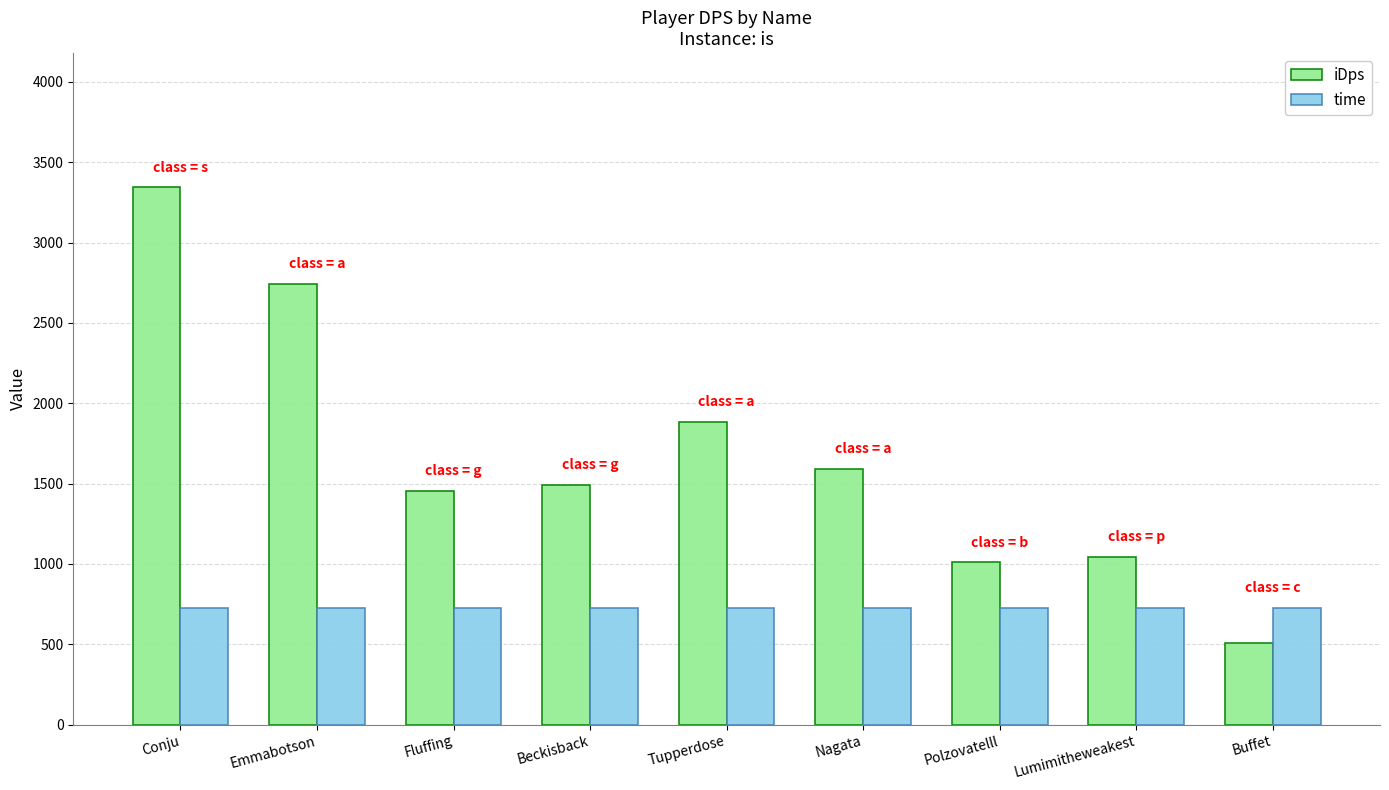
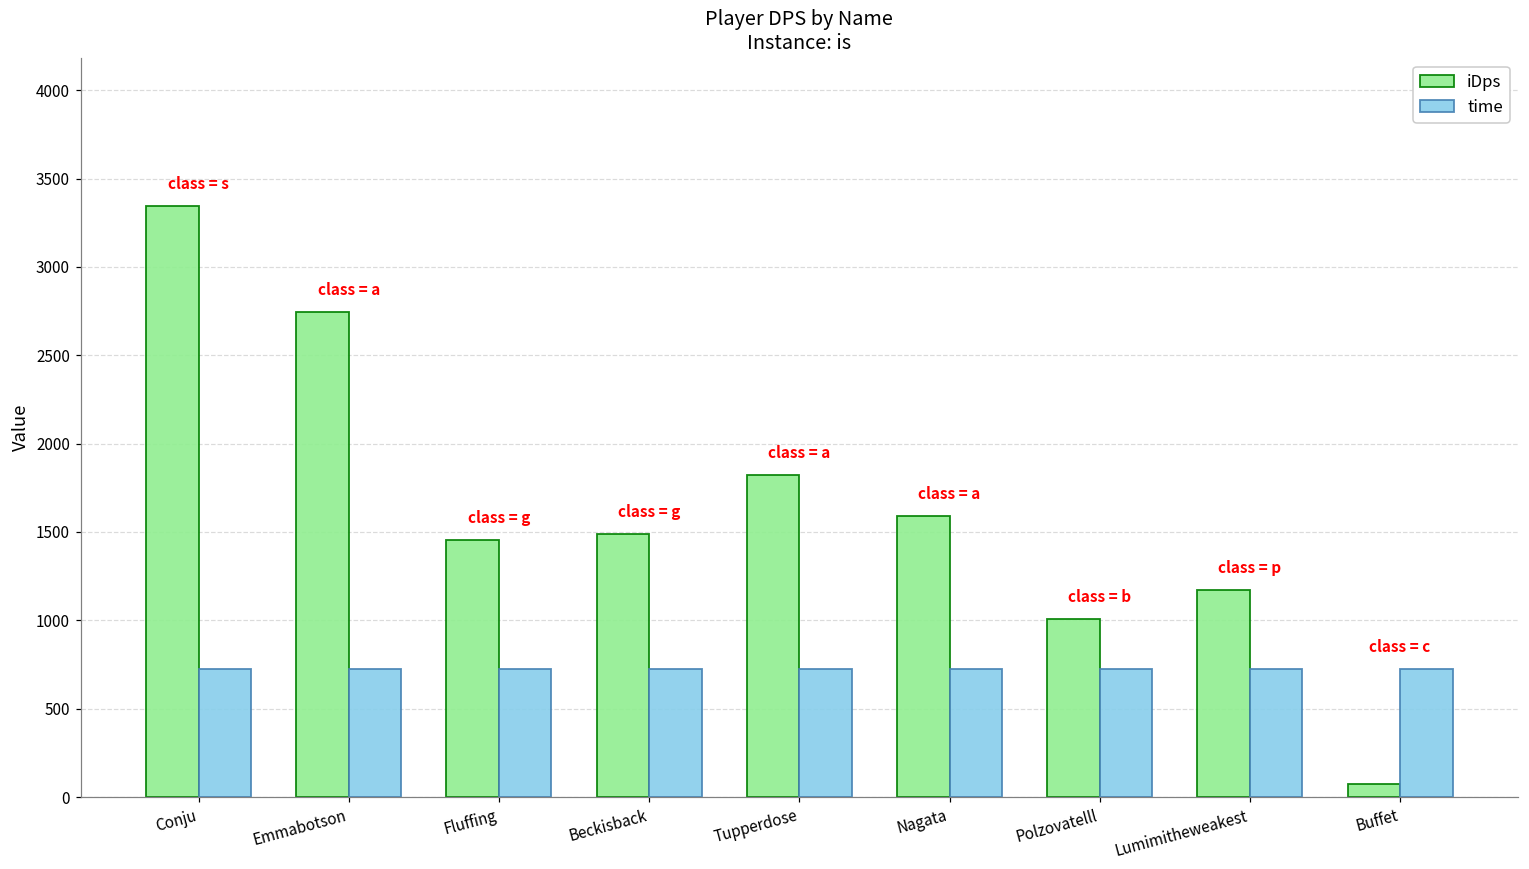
iDps, Tupperdose: 1880 -> 1820
iDps, Lumimitheweakest: 1040 -> 1170
iDps, Buffet: 510 -> 70
